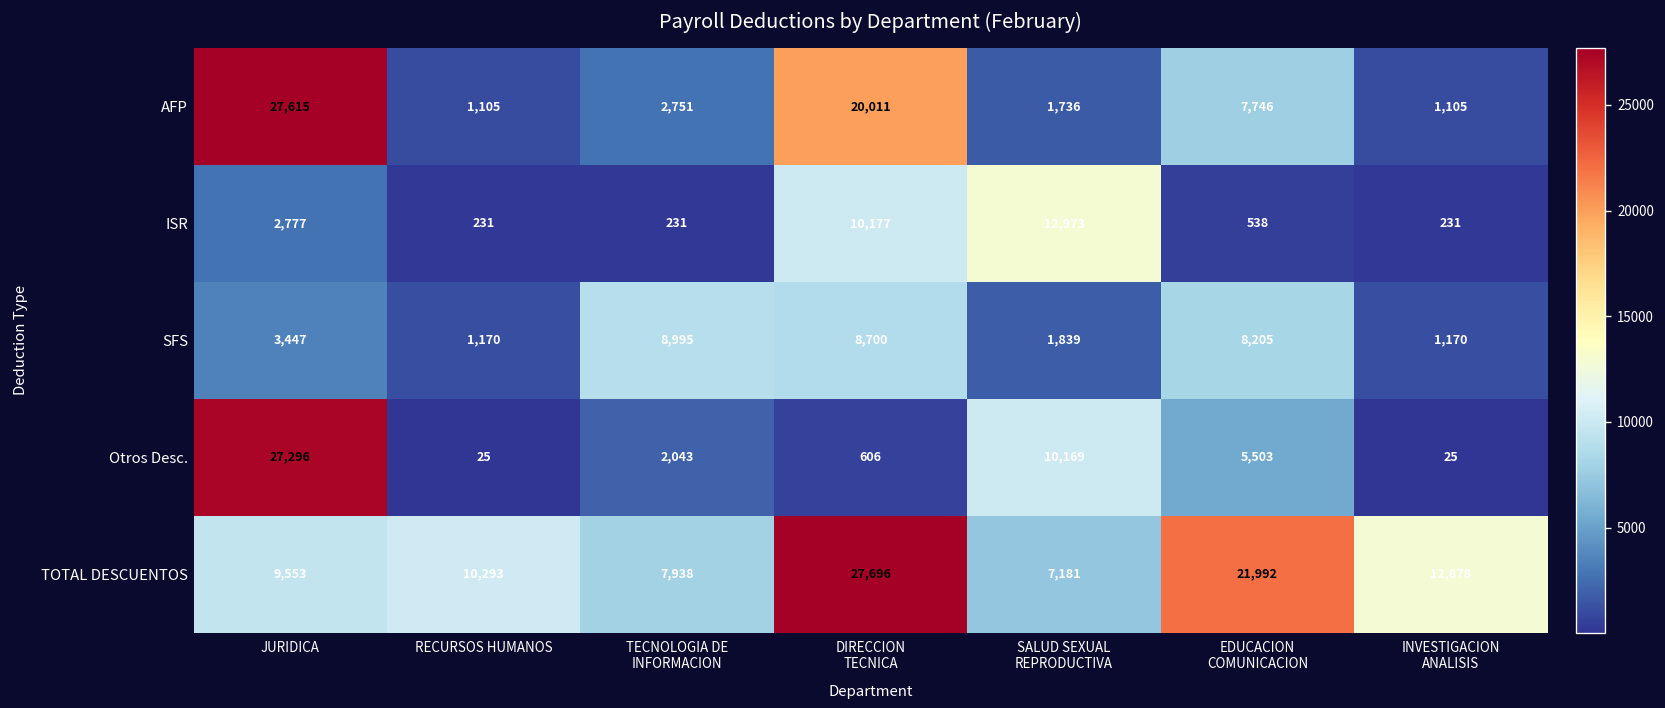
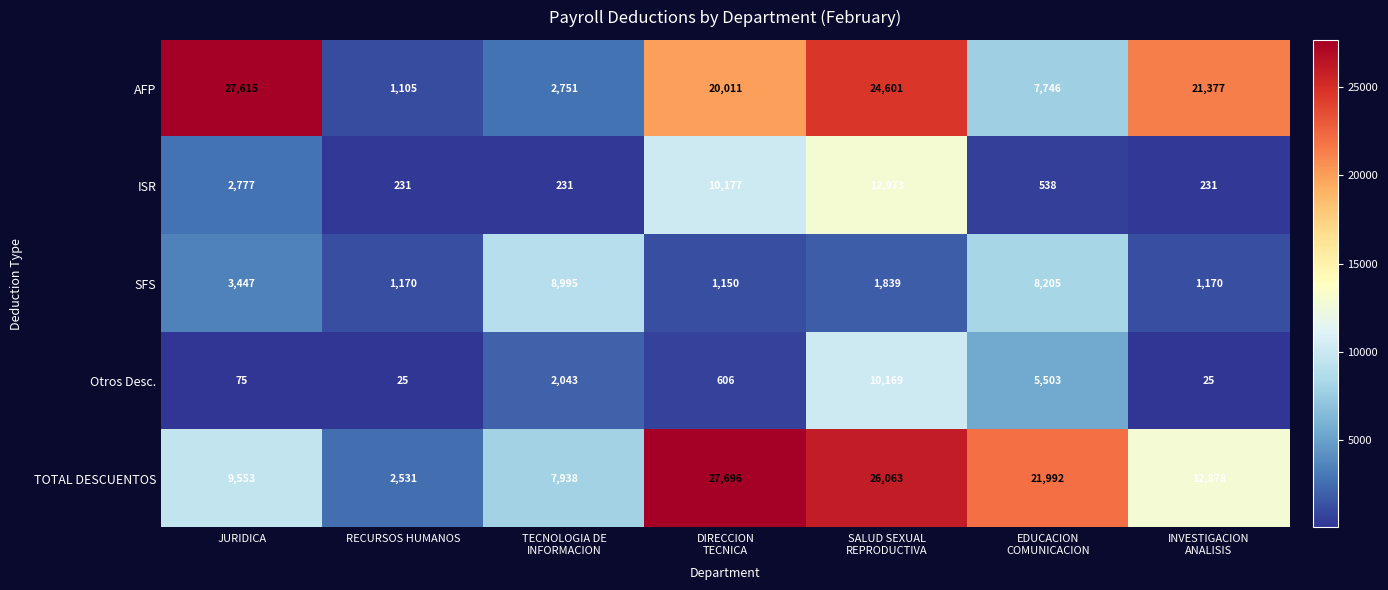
AFP, SALUD SEXUAL REPRODUCTIVA: 1,736 -> 24,601
AFP, INVESTIGACION ANALISIS: 1,105 -> 21,377
SFS, DIRECCION TECNICA: 8,700 -> 1,150
Otros Desc., JURIDICA: 27,296 -> 75
TOTAL DESCUENTOS, RECURSOS HUMANOS: 10,293 -> 2,531
TOTAL DESCUENTOS, SALUD SEXUAL REPRODUCTIVA: 7,181 -> 26,063
